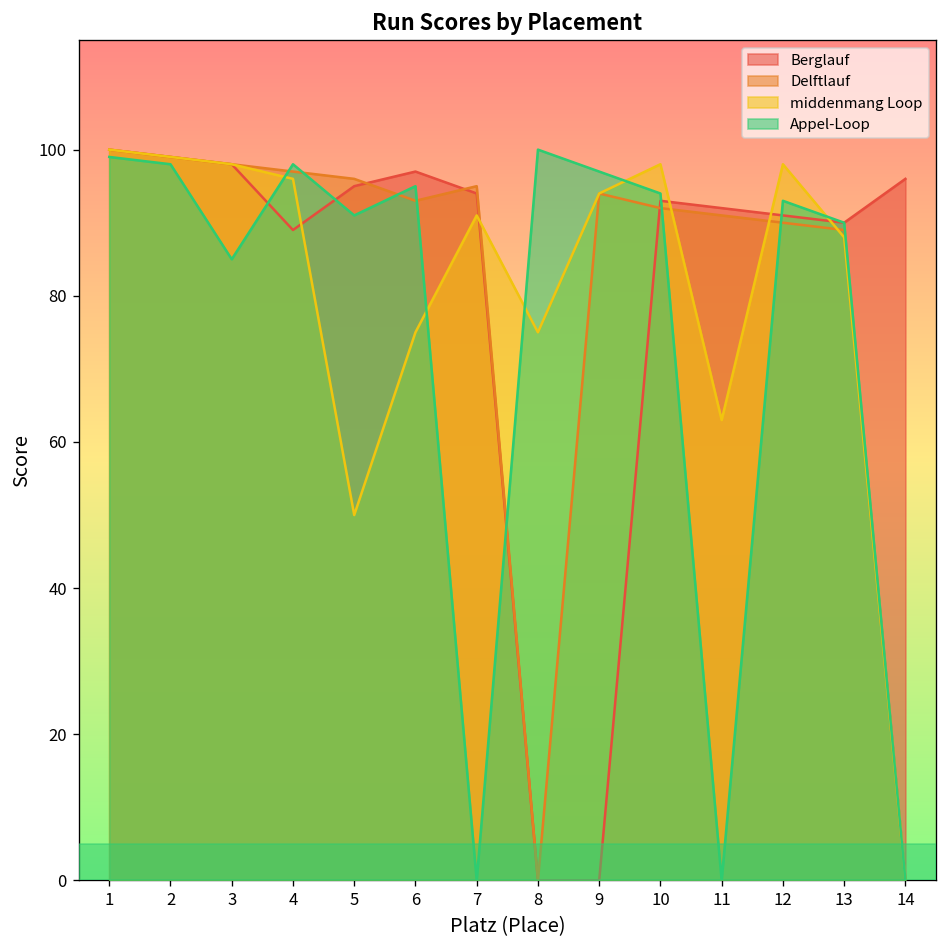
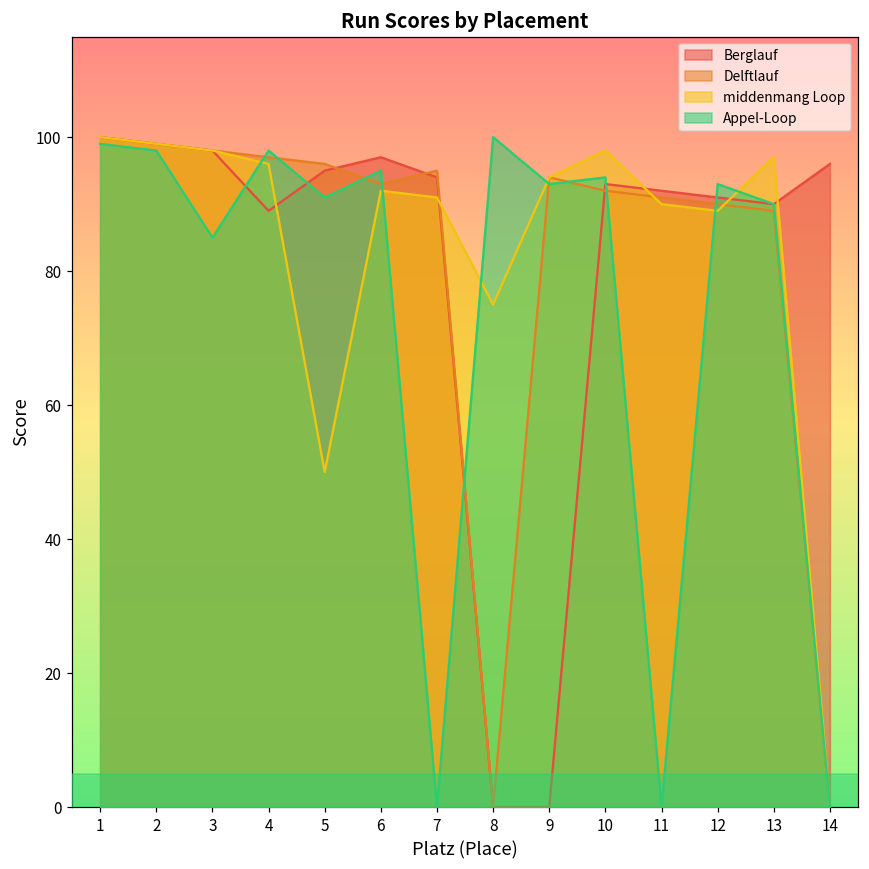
middenmang Loop, 6: 75 -> 92
Appel-Loop, 9: 97 -> 93
middenmang Loop, 11: 63 -> 90
middenmang Loop, 12: 98 -> 89
middenmang Loop, 13: 88 -> 97
